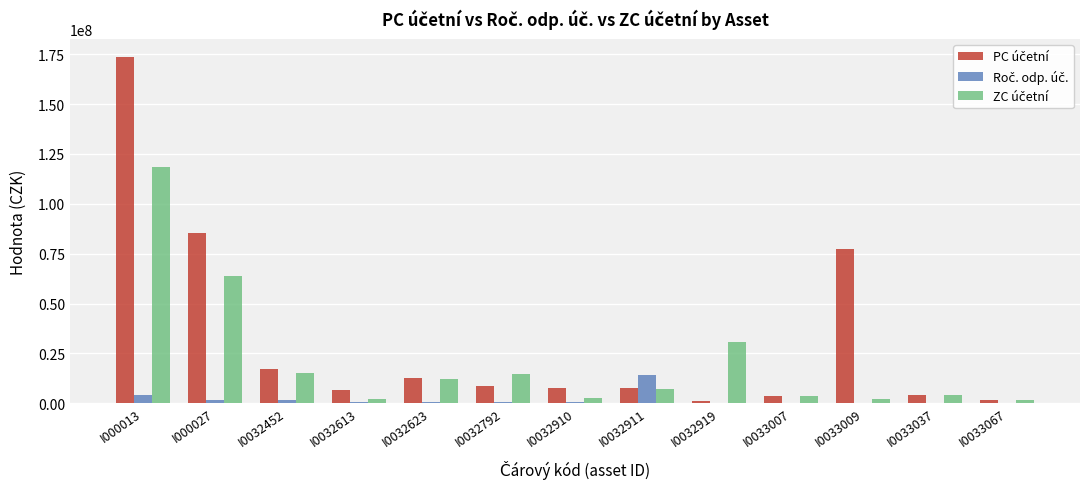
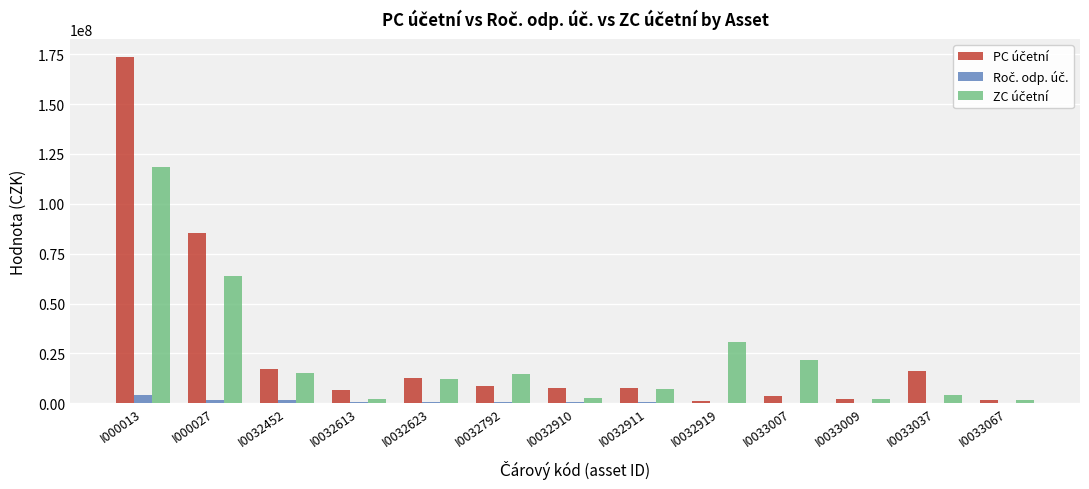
Roč. odp. úč., I0032911: 14000000 -> 0
ZC účetní, I0033007: 3000000 -> 22000000
PC účetní, I0033009: 77000000 -> 2000000
PC účetní, I0033037: 4000000 -> 16000000
